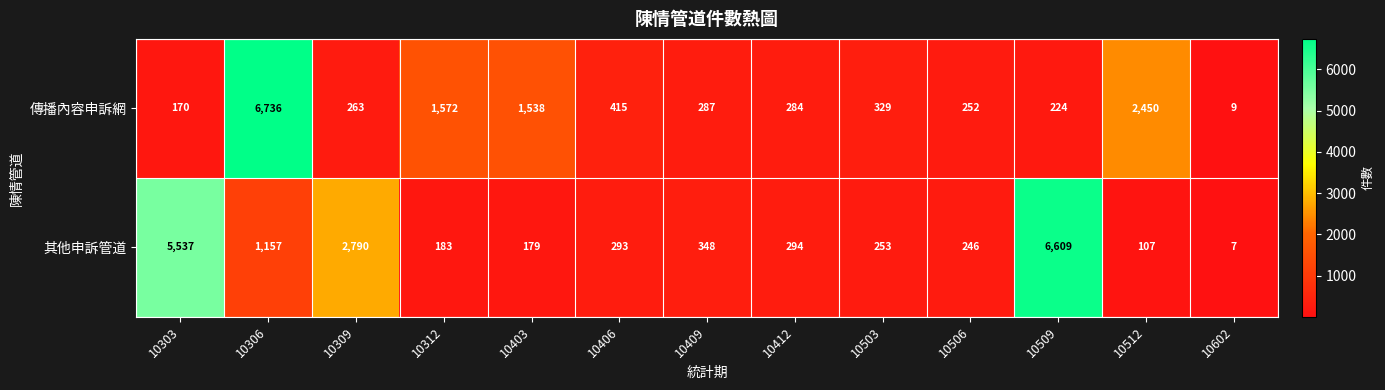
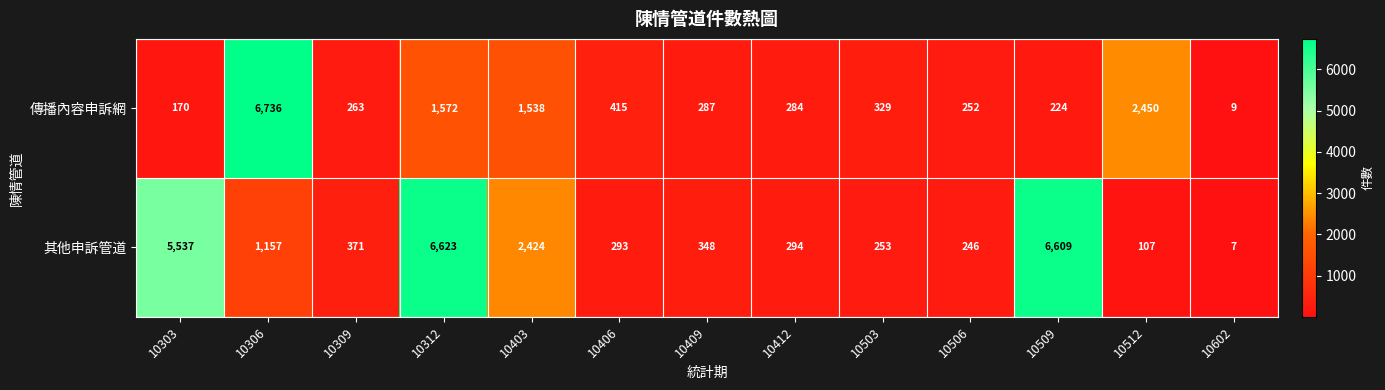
其他申訴管道, 10309: 2,790 -> 371
其他申訴管道, 10312: 183 -> 6,623
其他申訴管道, 10403: 179 -> 2,424
